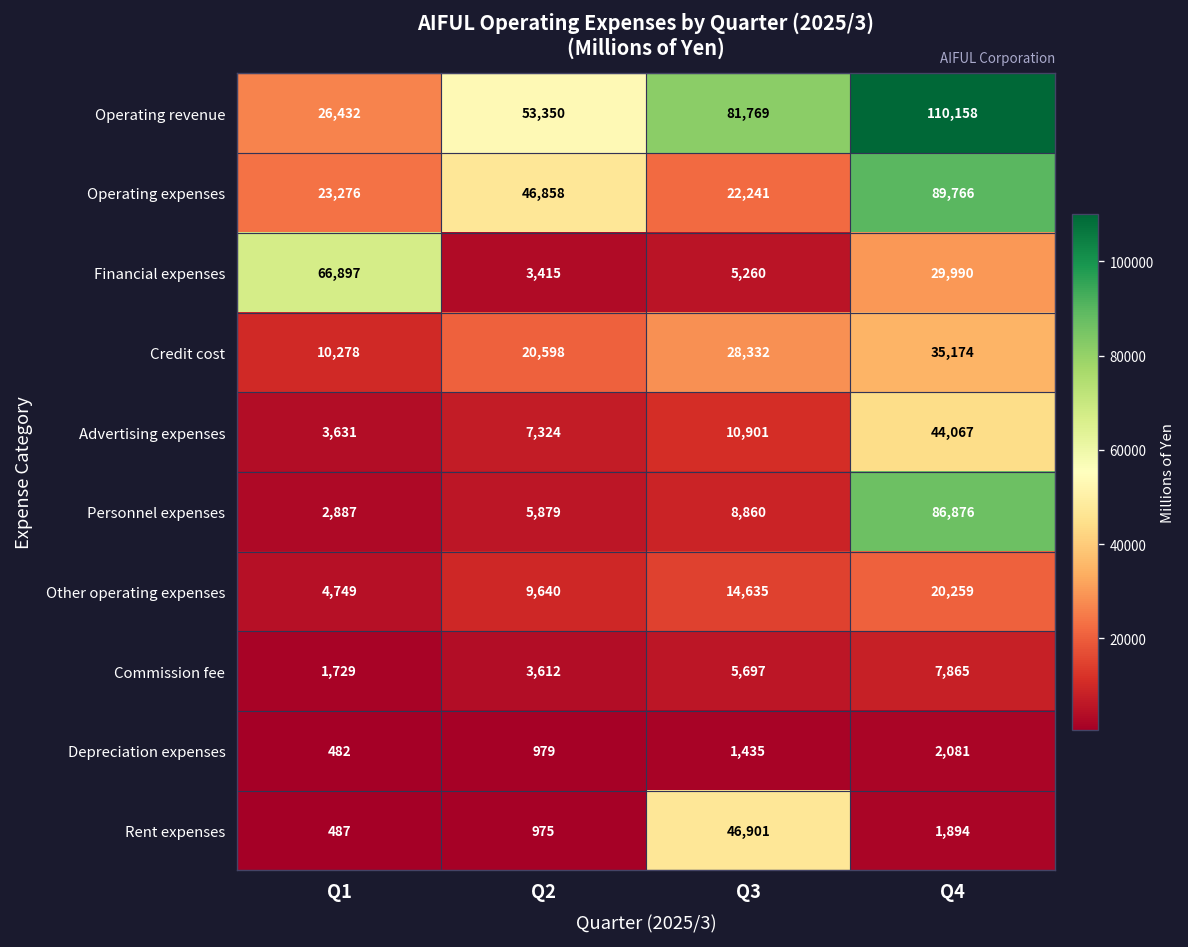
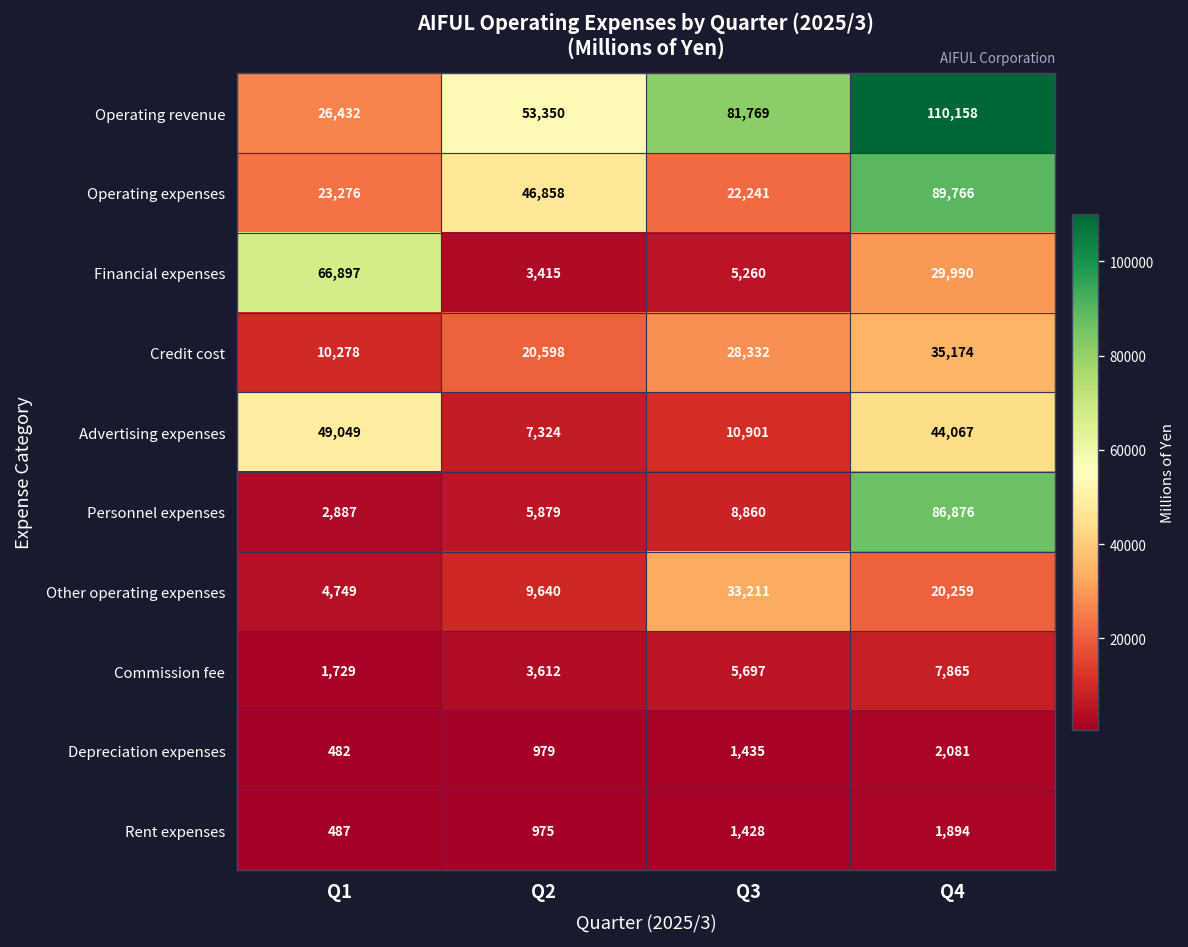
Advertising expenses, Q1: 3,631 -> 49,049
Other operating expenses, Q3: 14,635 -> 33,211
Rent expenses, Q3: 46,901 -> 1,428
